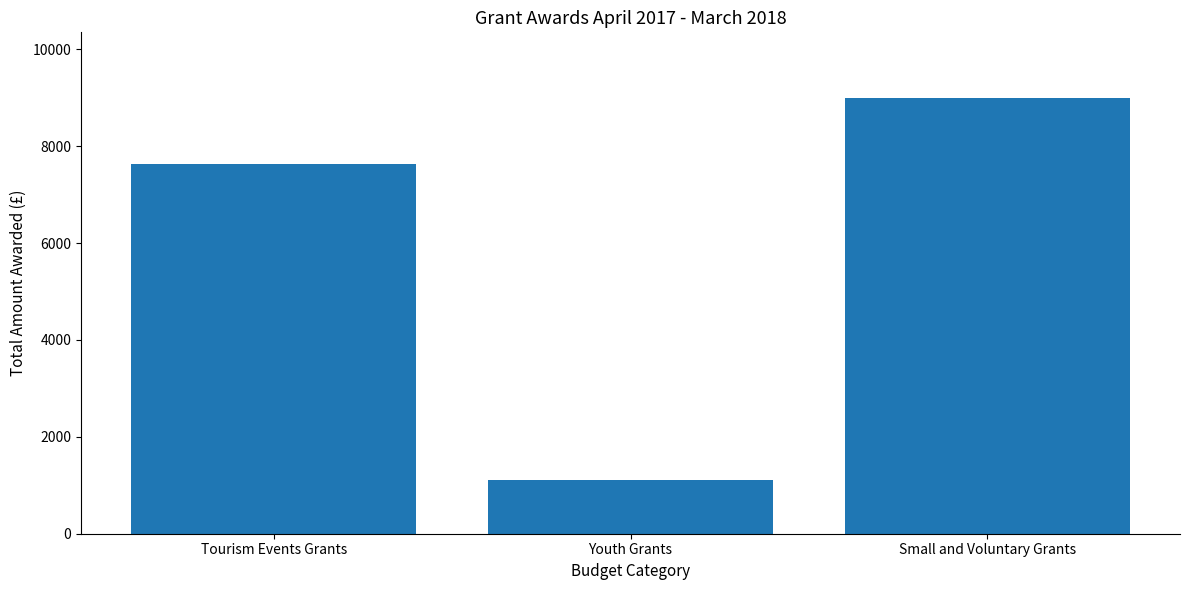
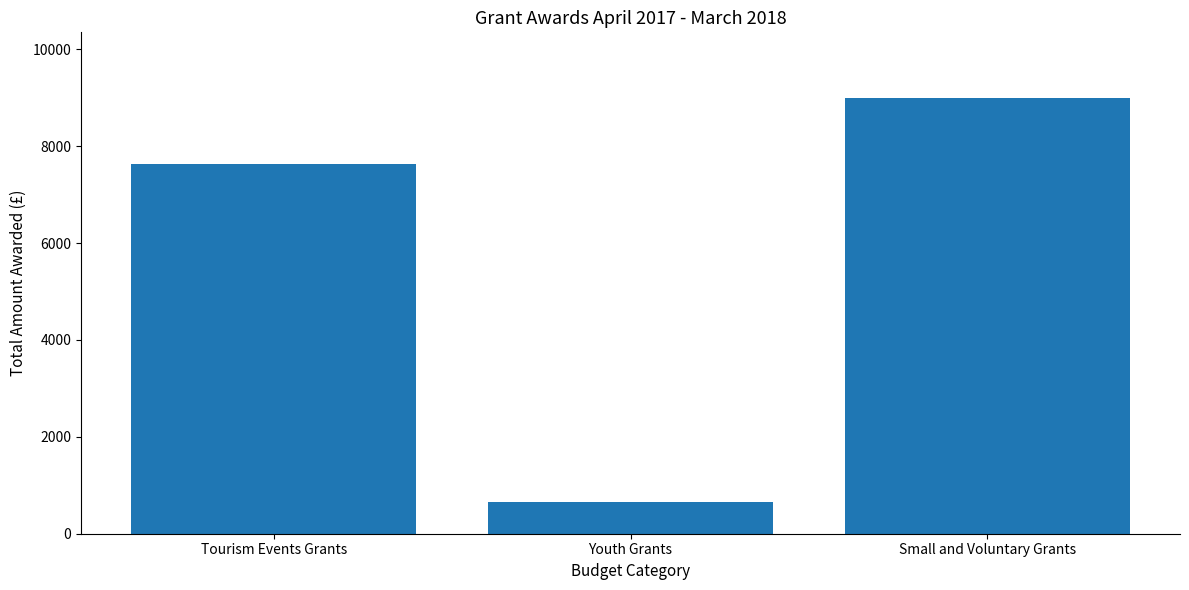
Youth Grants: 1100 -> 600
